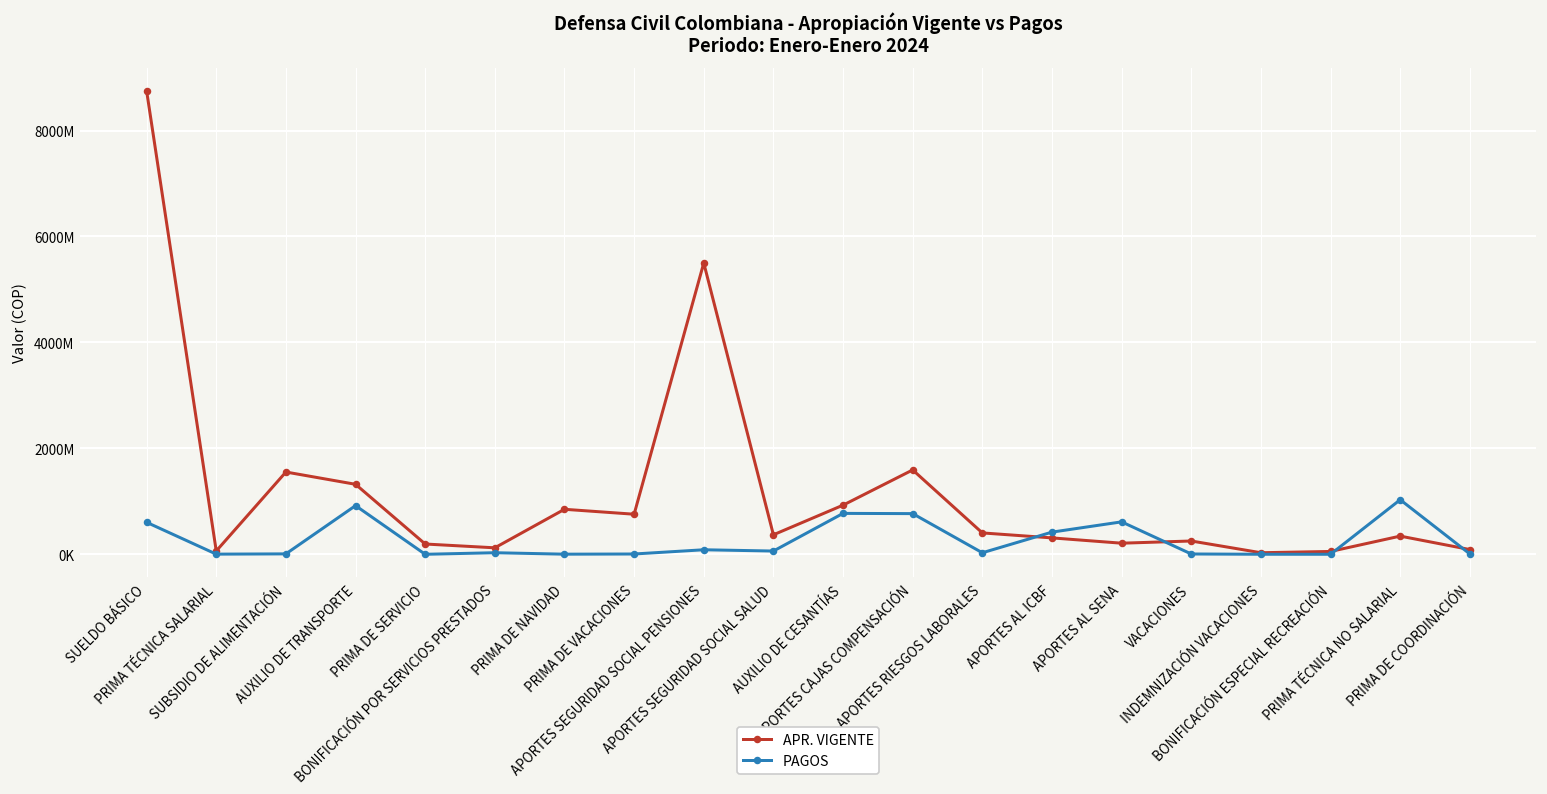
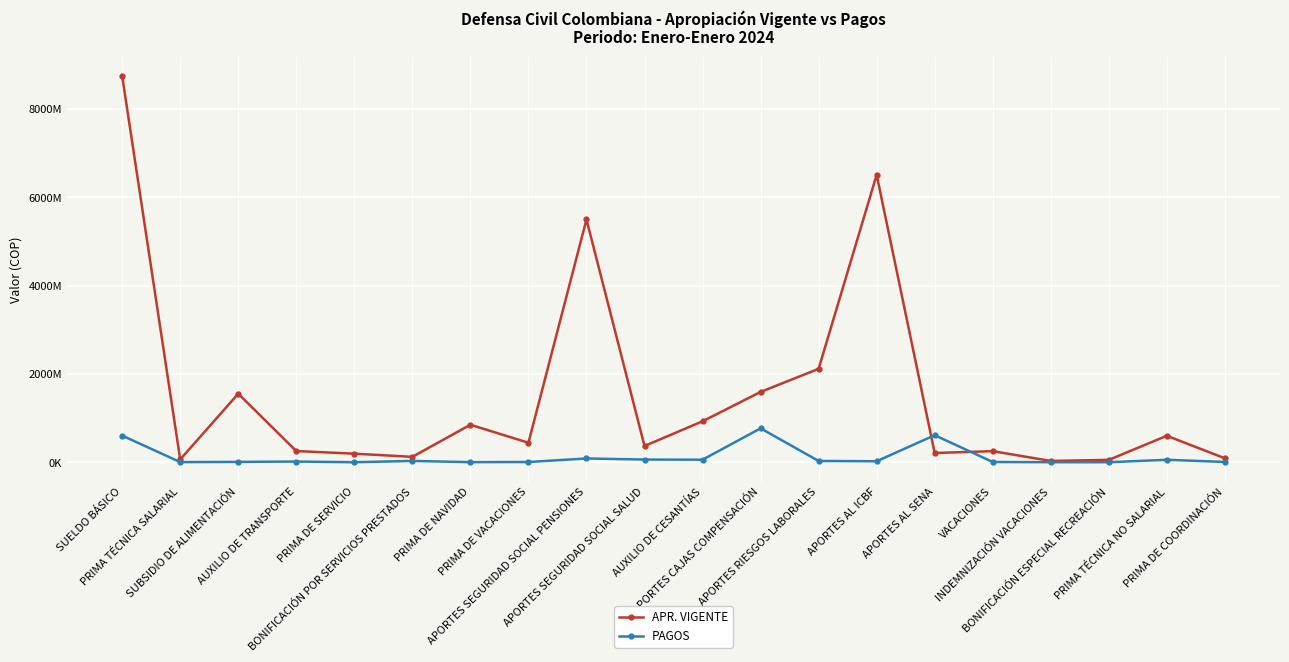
APR. VIGENTE, AUXILIO DE TRANSPORTE: 1300000000 -> 300000000
PAGOS, AUXILIO DE TRANSPORTE: 900000000 -> 0
APR. VIGENTE, PRIMA DE VACACIONES: 800000000 -> 400000000
PAGOS, AUXILIO DE CESANTÍAS: 800000000 -> 100000000
APR. VIGENTE, APORTES RIESGOS LABORALES: 400000000 -> 2100000000
APR. VIGENTE, APORTES AL ICBF: 300000000 -> 6500000000
PAGOS, APORTES AL ICBF: 400000000 -> 0
APR. VIGENTE, PRIMA TÉCNICA NO SALARIAL: 300000000 -> 600000000
PAGOS, PRIMA TÉCNICA NO SALARIAL: 1000000000 -> 100000000
